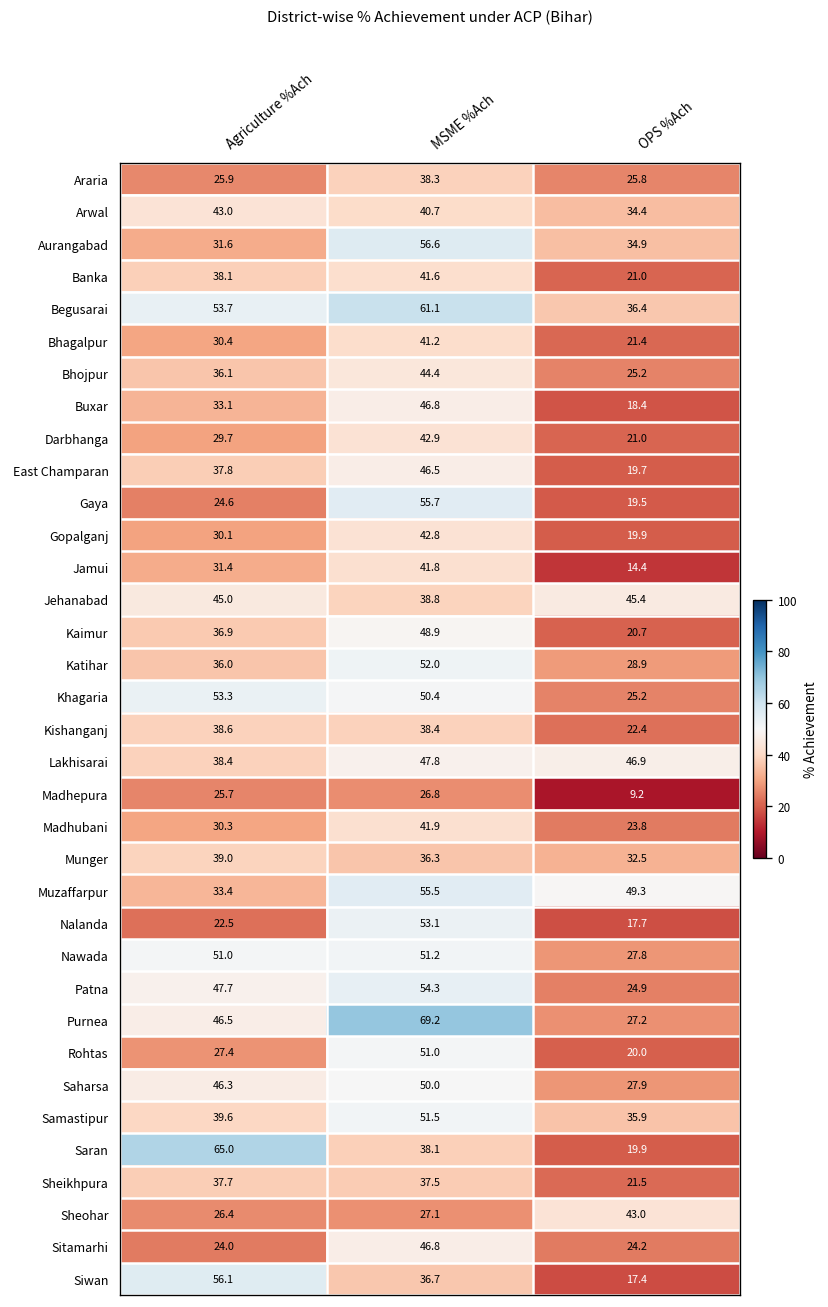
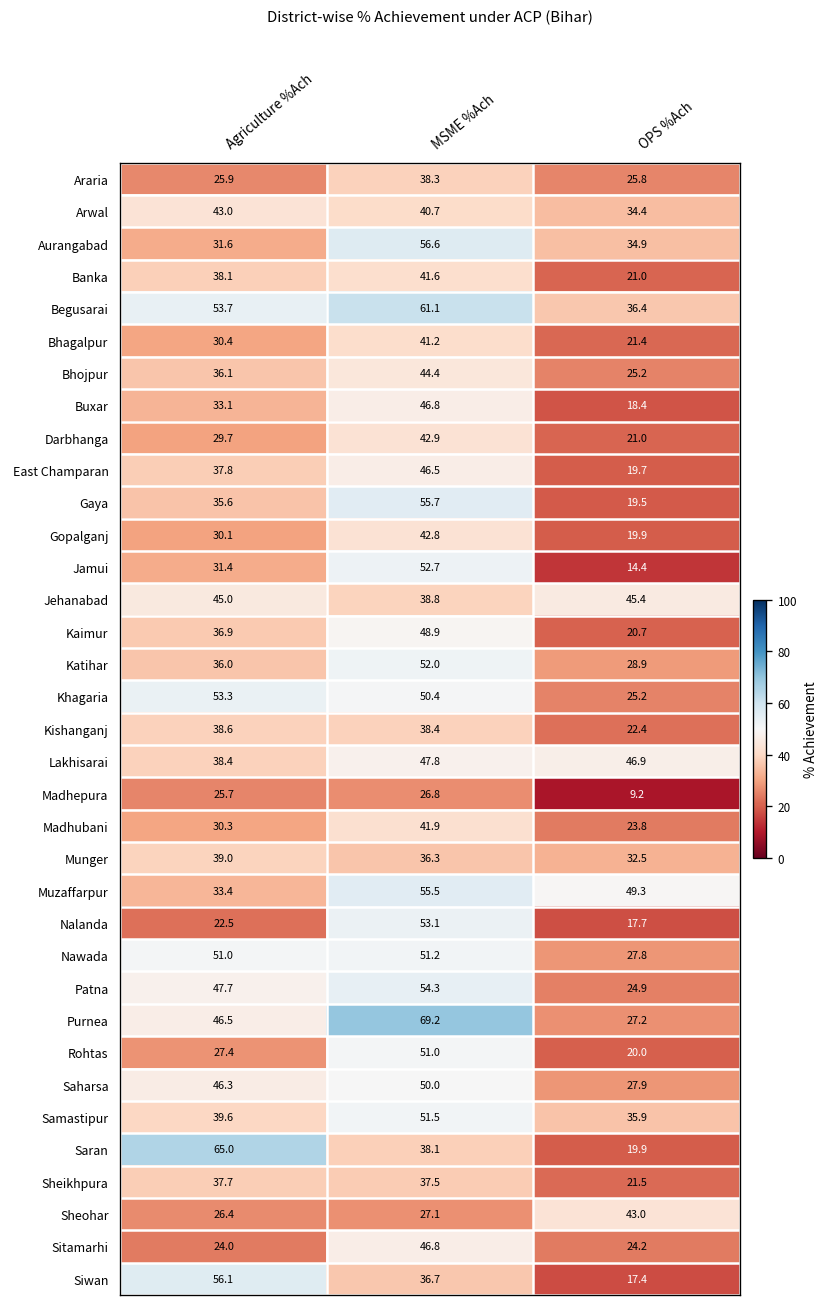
Gaya, Agriculture %Ach: 24.6 -> 35.6
Jamui, MSME %Ach: 41.8 -> 52.7
